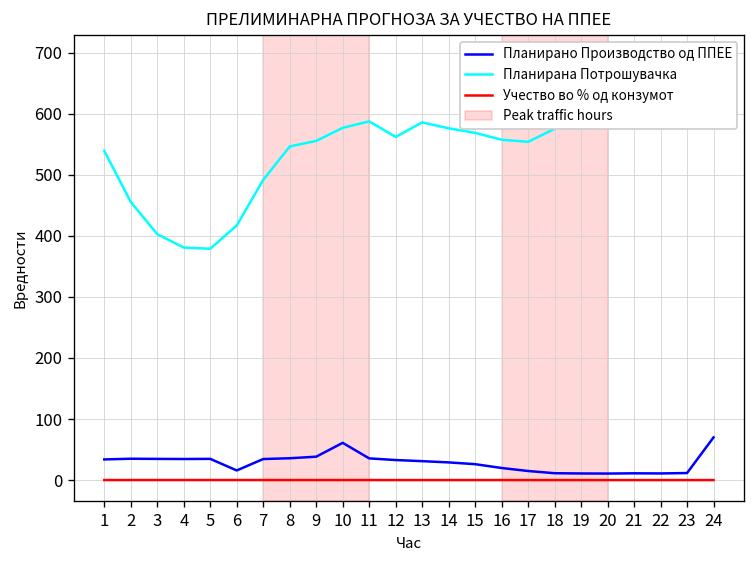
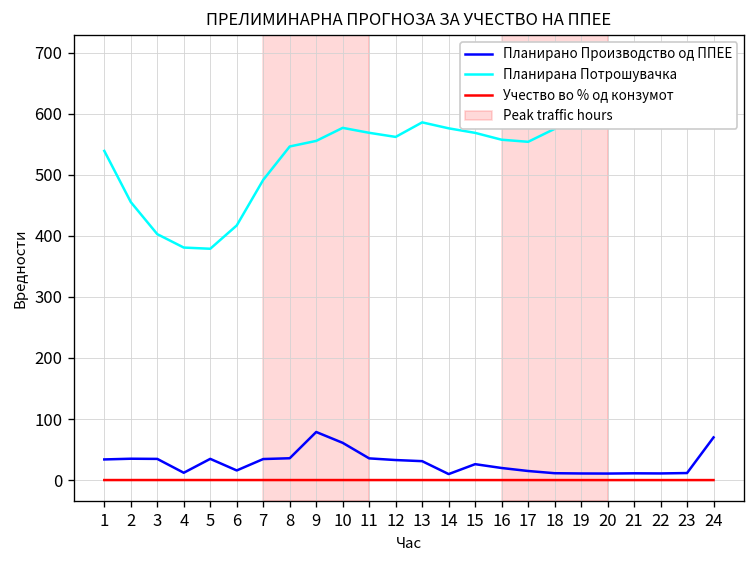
Планирано Производство од ППЕЕ, 4: 30 -> 10
Планирано Производство од ППЕЕ, 9: 40 -> 80
Планирана Потрошувачка, 11: 590 -> 570
Планирано Производство од ППЕЕ, 14: 30 -> 10
